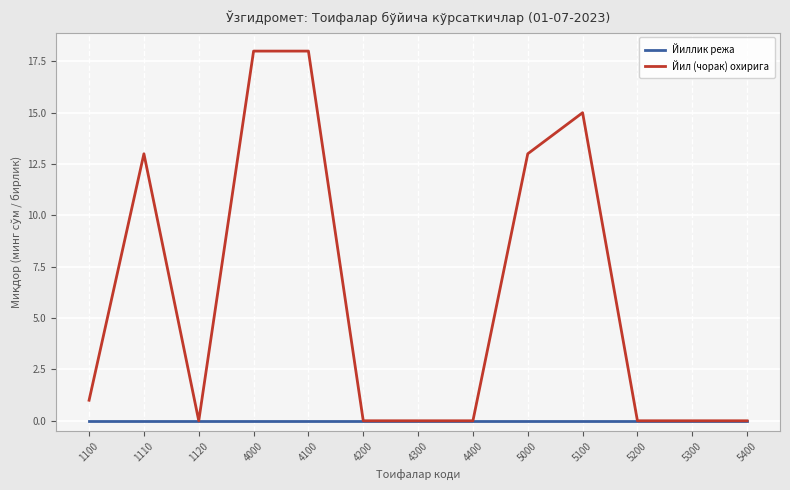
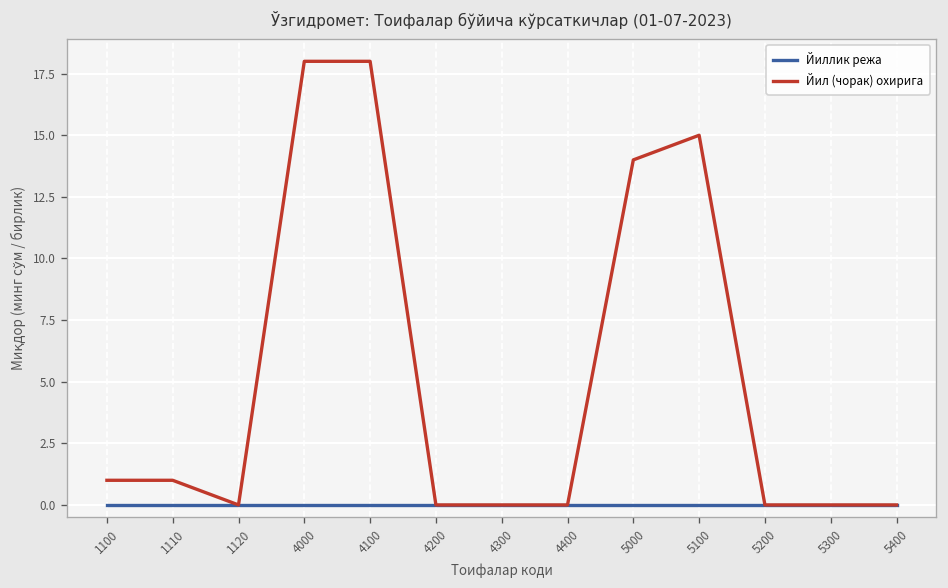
Йил (чорак) охирига, 1110: 13 -> 1
Йил (чорак) охирига, 5000: 13 -> 14
